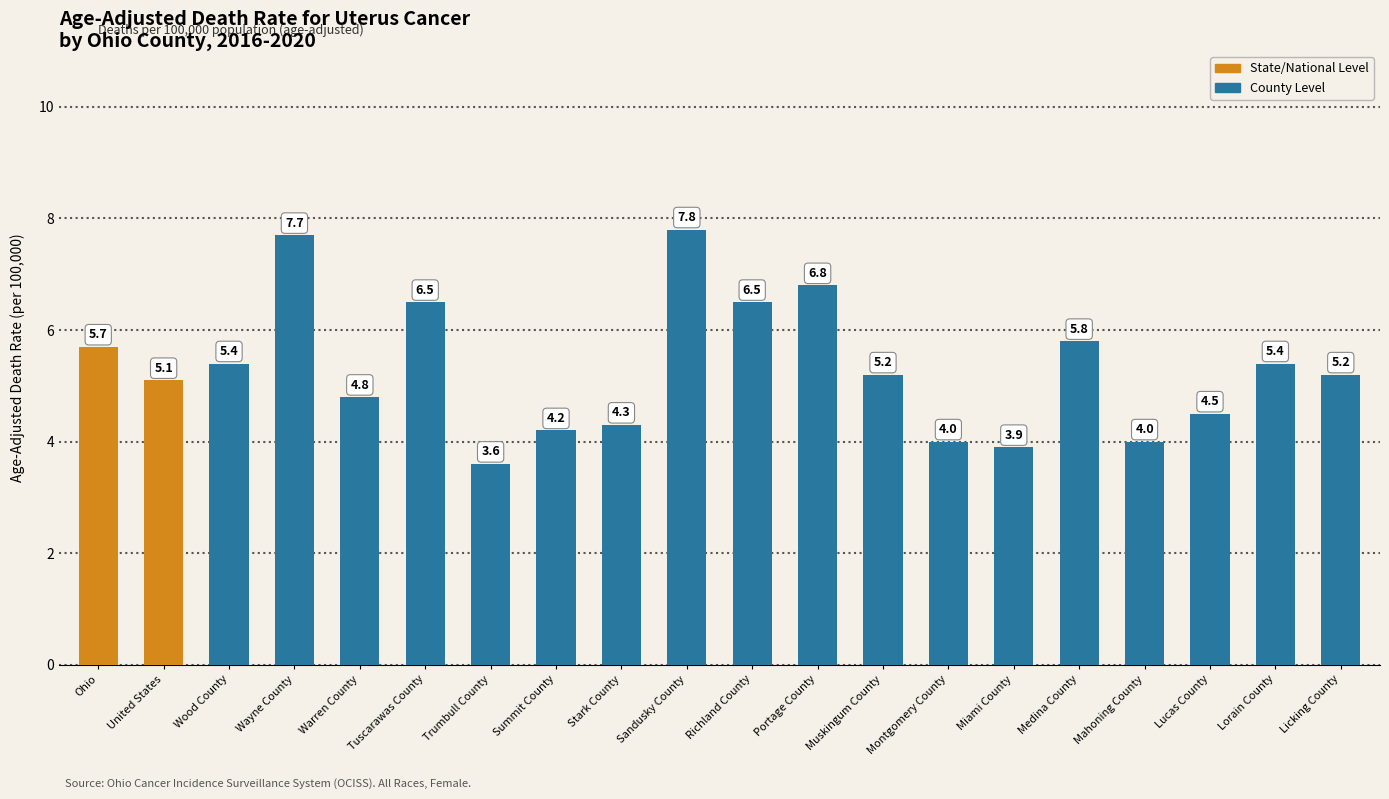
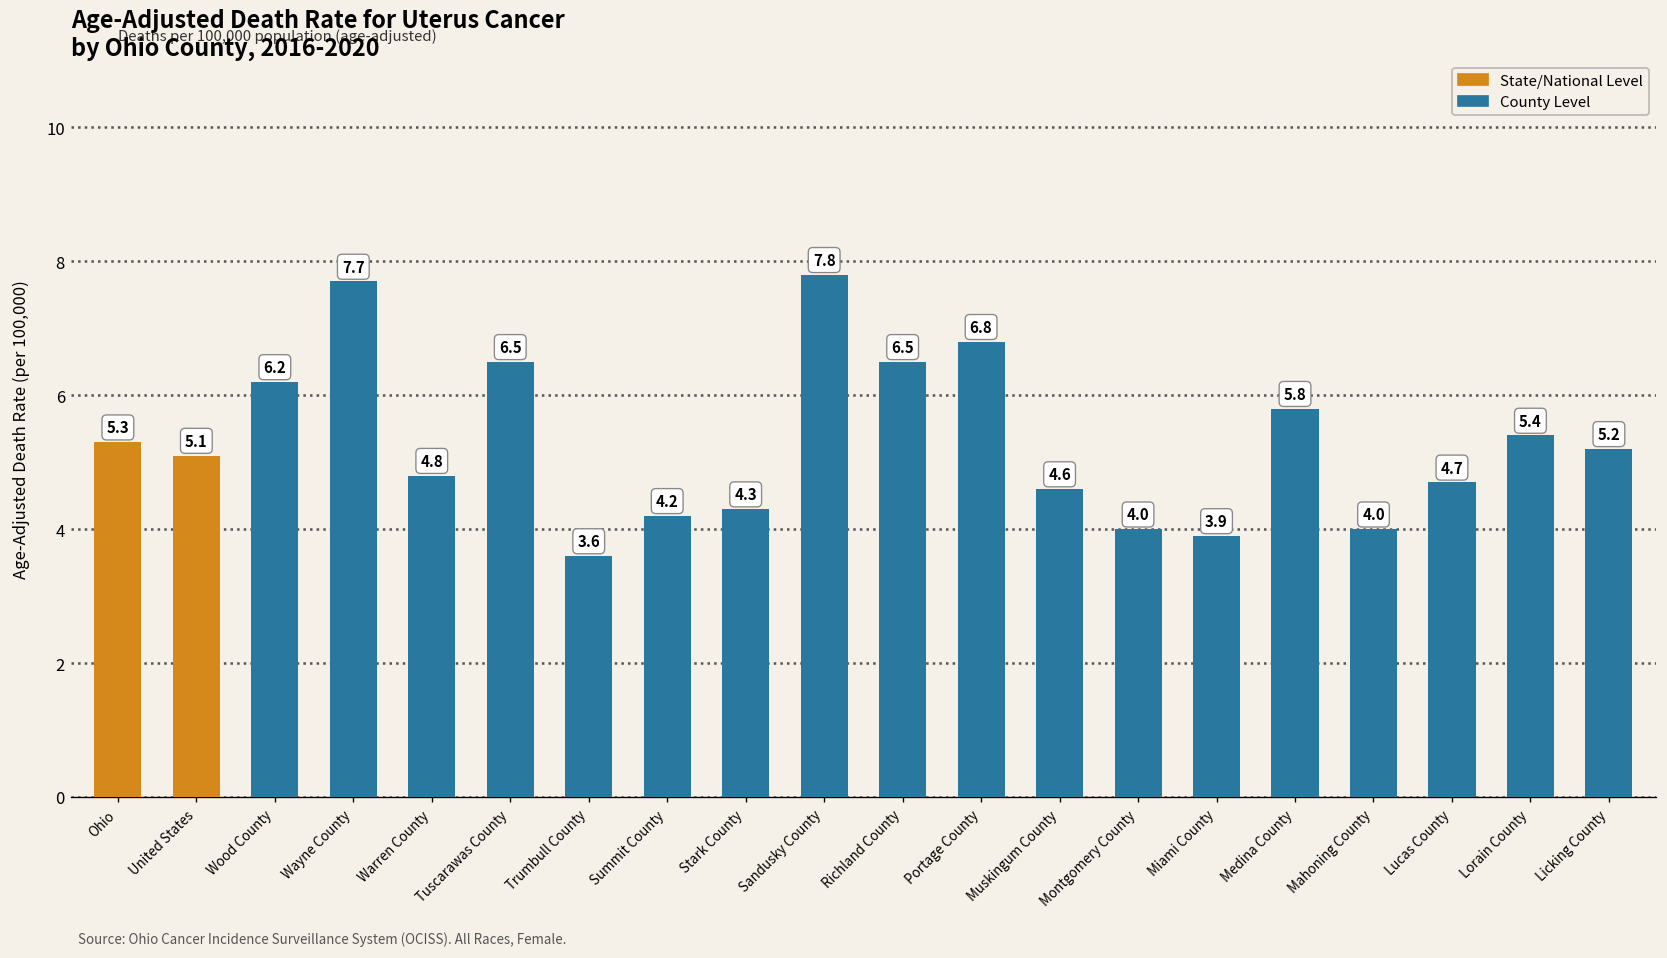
Ohio: 5.7 -> 5.3
Wood County: 5.4 -> 6.2
Muskingum County: 5.2 -> 4.6
Lucas County: 4.5 -> 4.7
